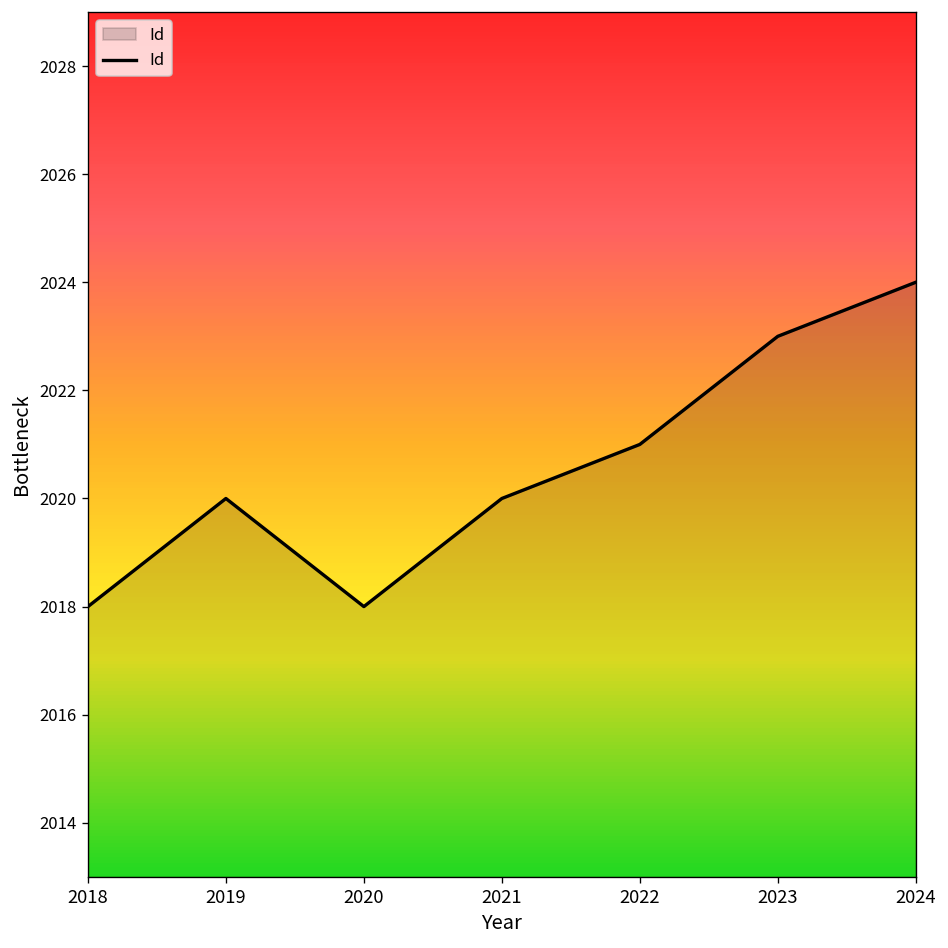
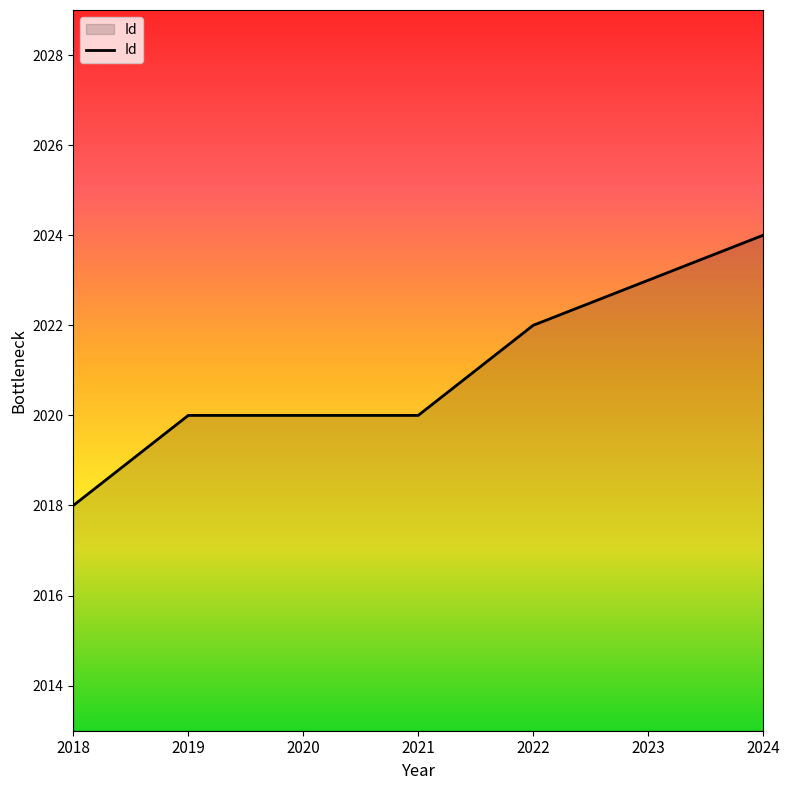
2020: 2018 -> 2020
2022: 2021 -> 2022
